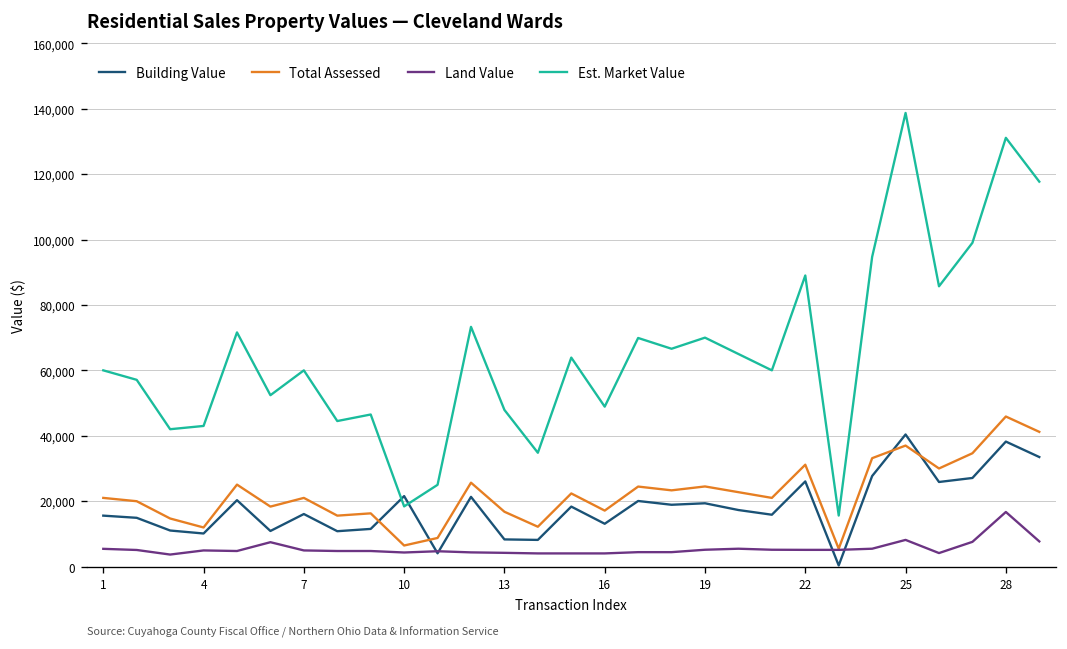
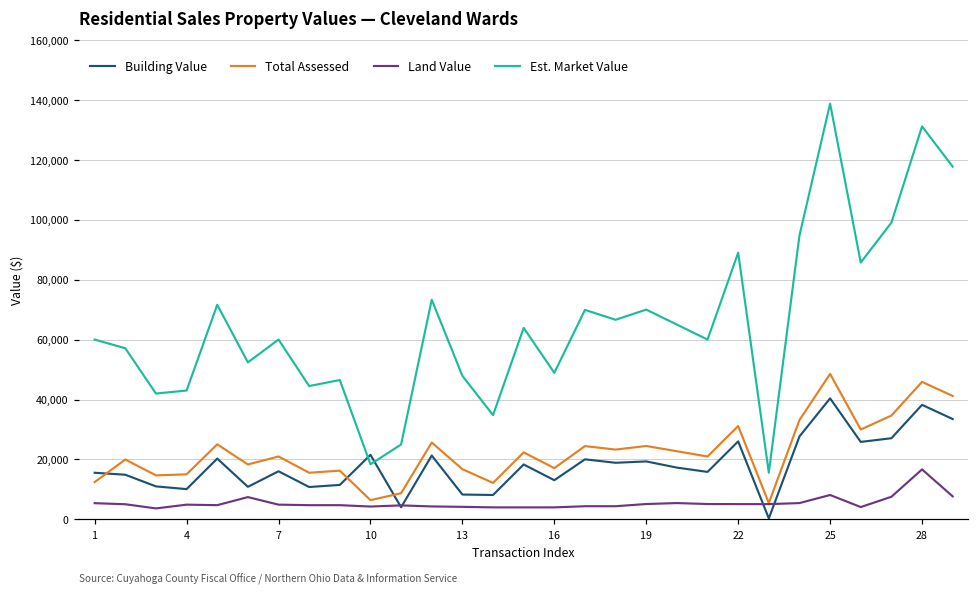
Total Assessed, 1: 21,000 -> 12,000
Total Assessed, 4: 12,000 -> 15,000
Total Assessed, 25: 37,000 -> 49,000
